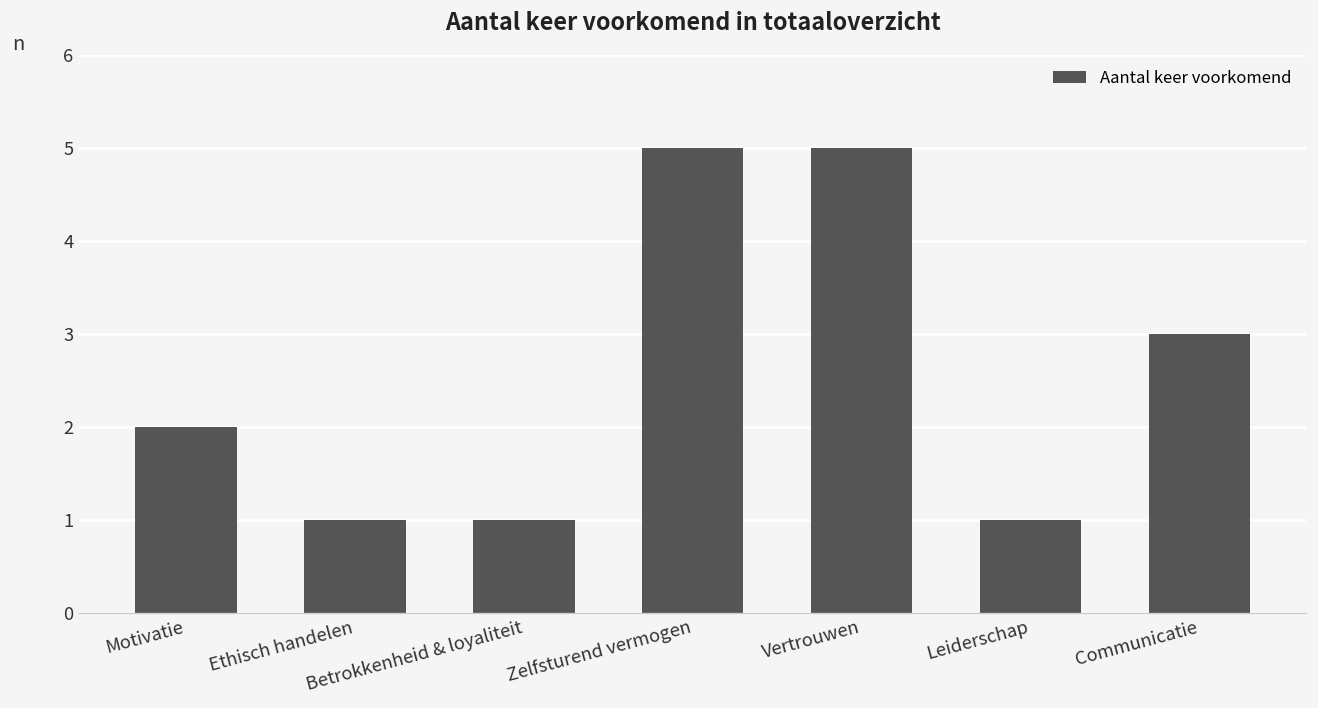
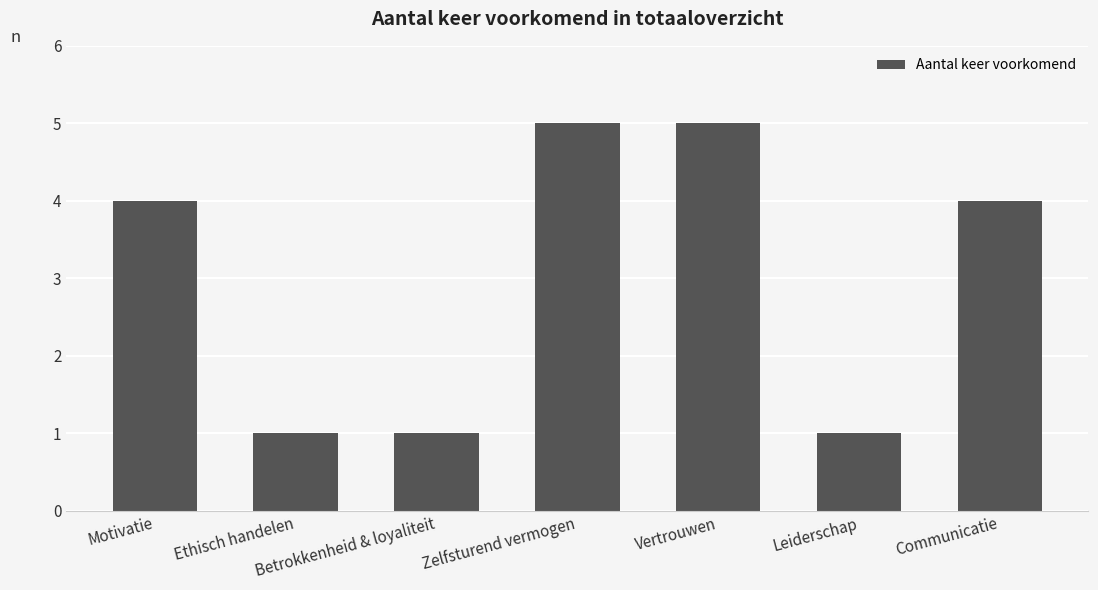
Motivatie: 2 -> 4
Communicatie: 3 -> 4
